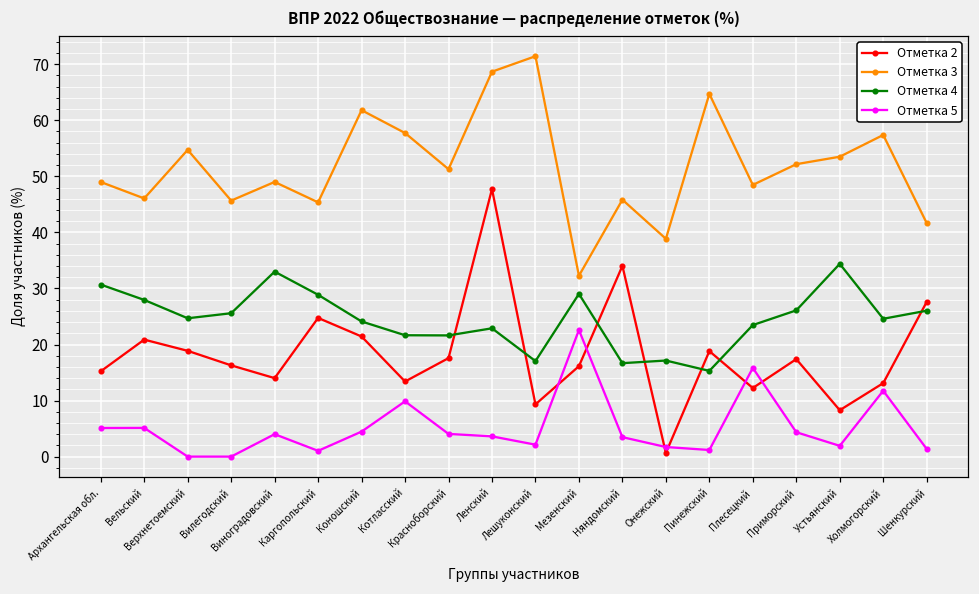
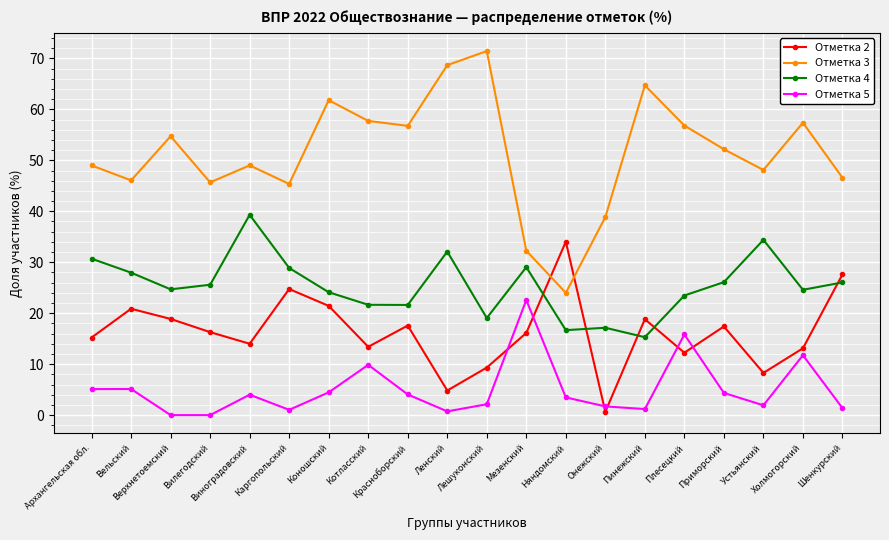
Отметка 4, Виноградовский: 33 -> 39
Отметка 3, Красноборский: 51 -> 57
Отметка 2, Ленский: 48 -> 5
Отметка 4, Ленский: 23 -> 32
Отметка 5, Ленский: 4 -> 1
Отметка 4, Лешуконский: 17 -> 19
Отметка 3, Няндомский: 46 -> 24
Отметка 3, Плесецкий: 48 -> 57
Отметка 3, Устьянский: 54 -> 48
Отметка 3, Шенкурский: 42 -> 47
